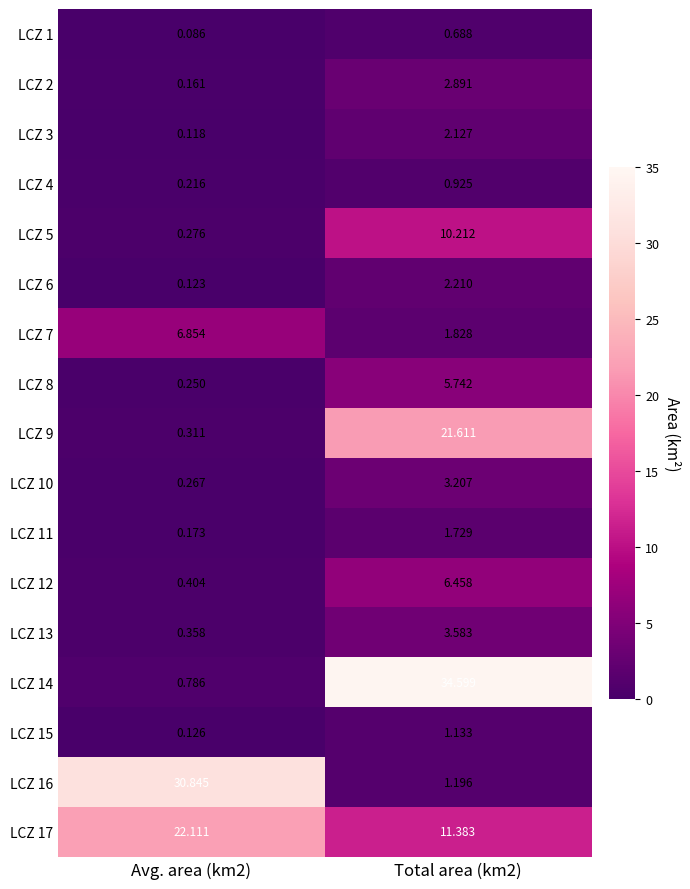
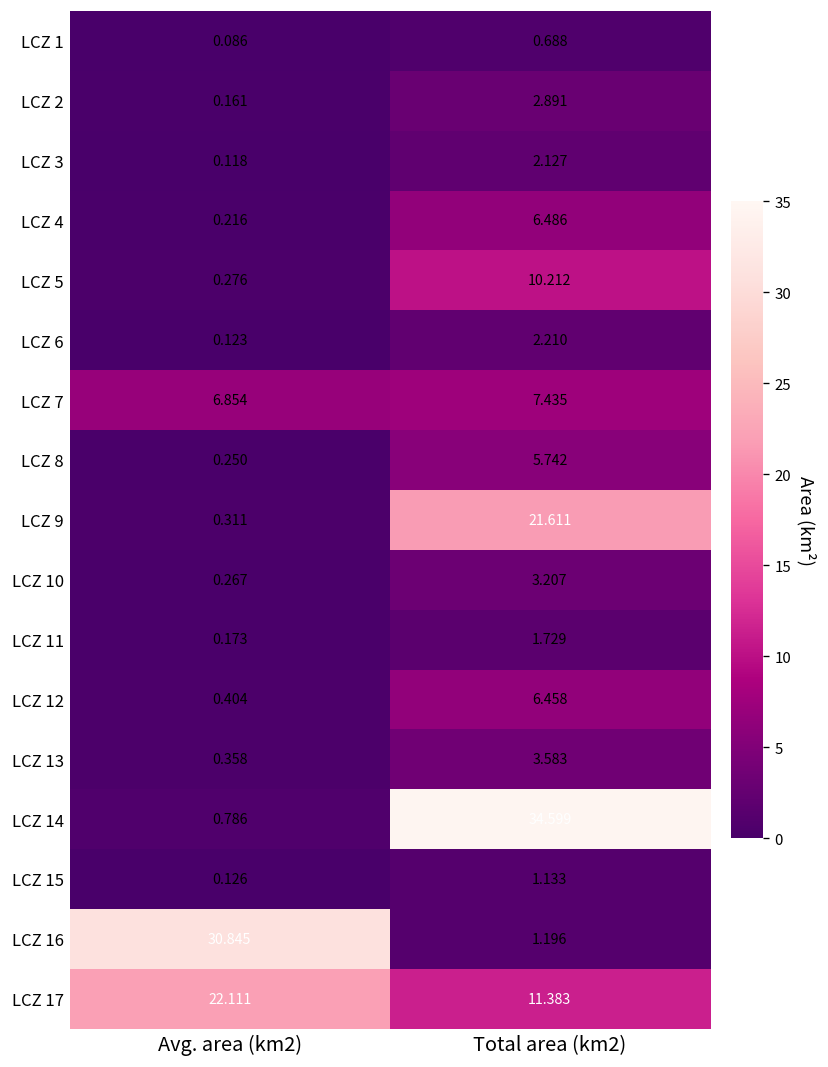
LCZ 4, Total area (km2): 0.925 -> 6.486
LCZ 7, Total area (km2): 1.828 -> 7.435
